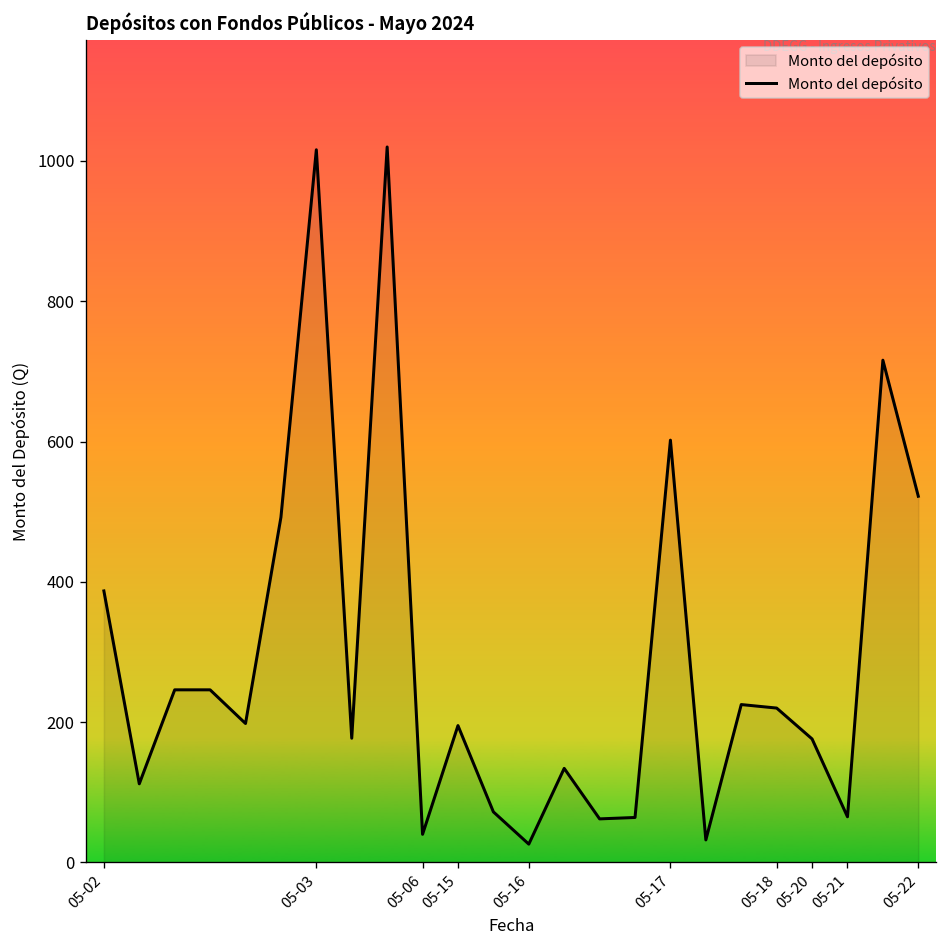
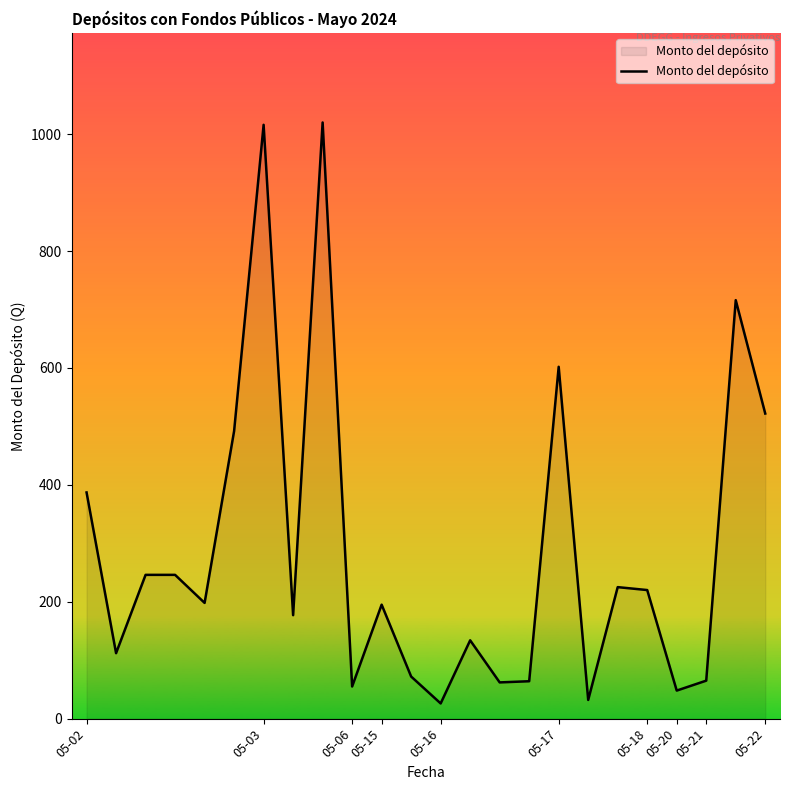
05-06: 40 -> 60
05-20: 180 -> 50
